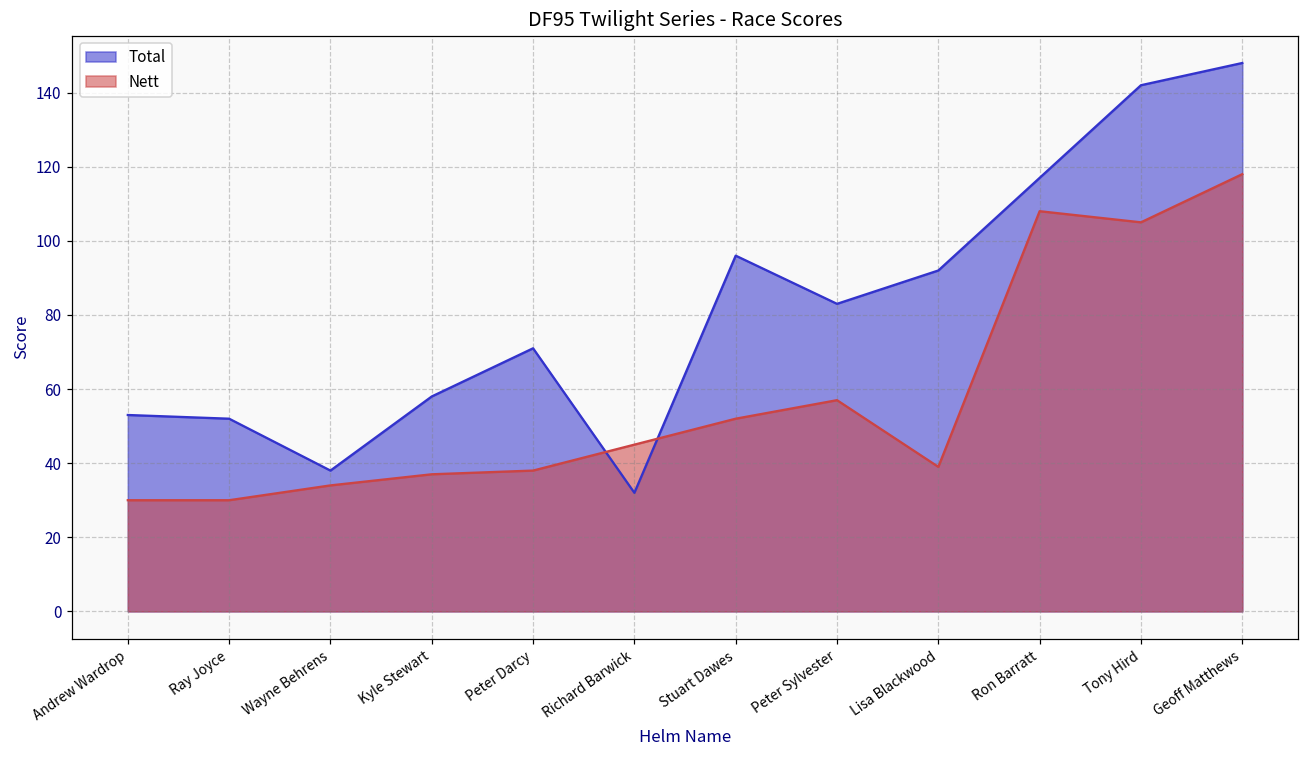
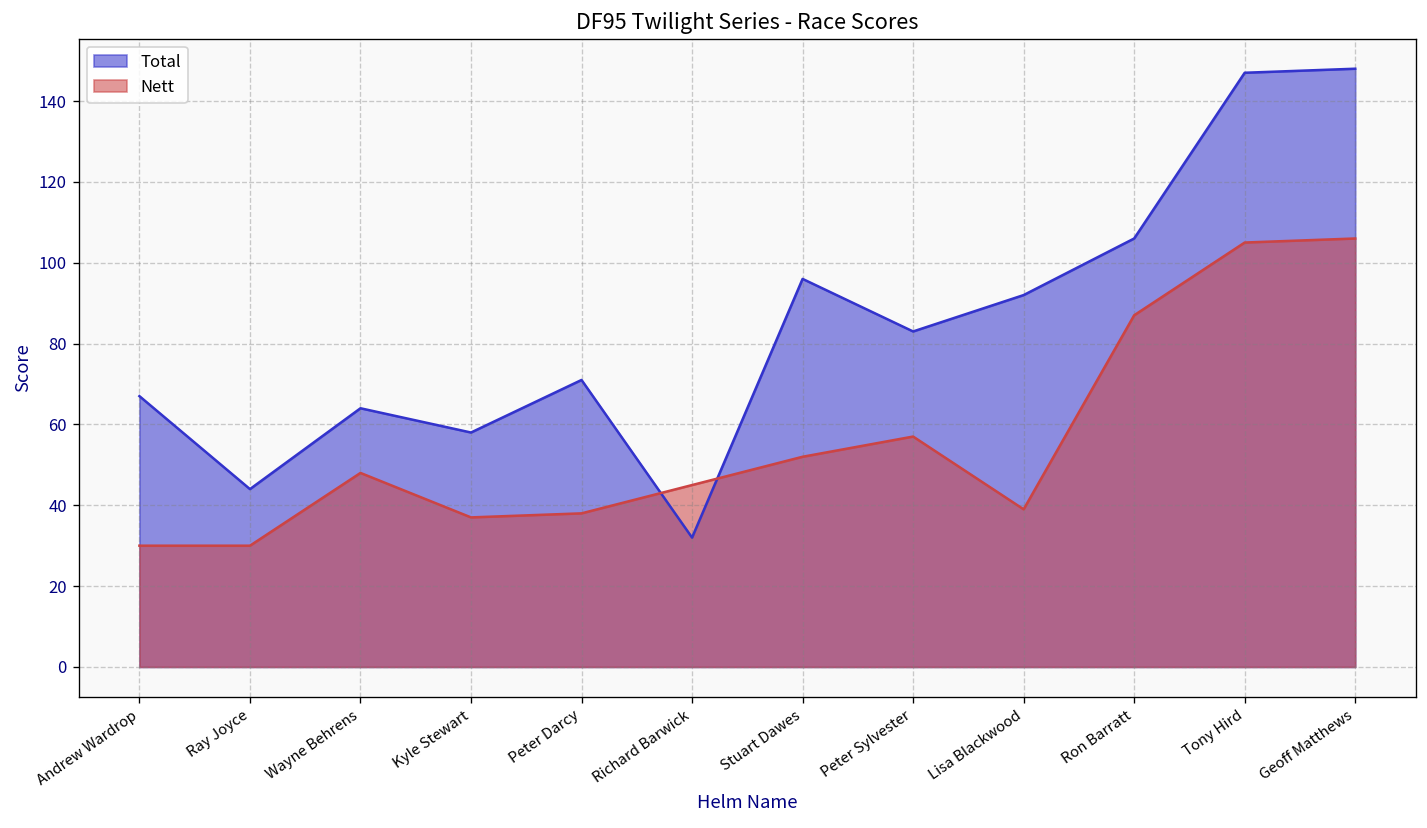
Total, Andrew Wardrop: 53 -> 67
Total, Ray Joyce: 52 -> 44
Total, Wayne Behrens: 38 -> 64
Nett, Wayne Behrens: 34 -> 48
Total, Ron Barratt: 117 -> 106
Nett, Ron Barratt: 108 -> 87
Total, Tony Hird: 142 -> 147
Nett, Geoff Matthews: 118 -> 106
